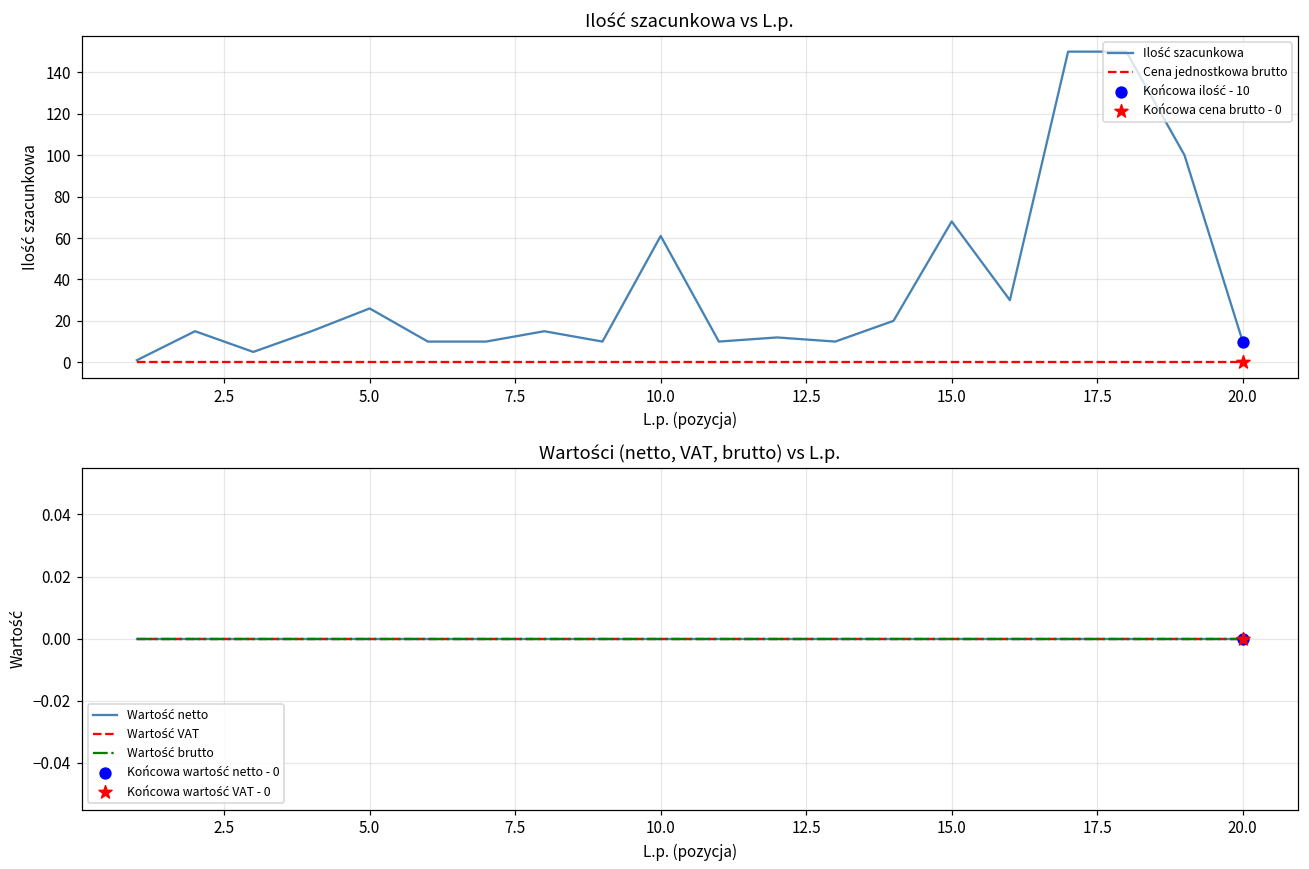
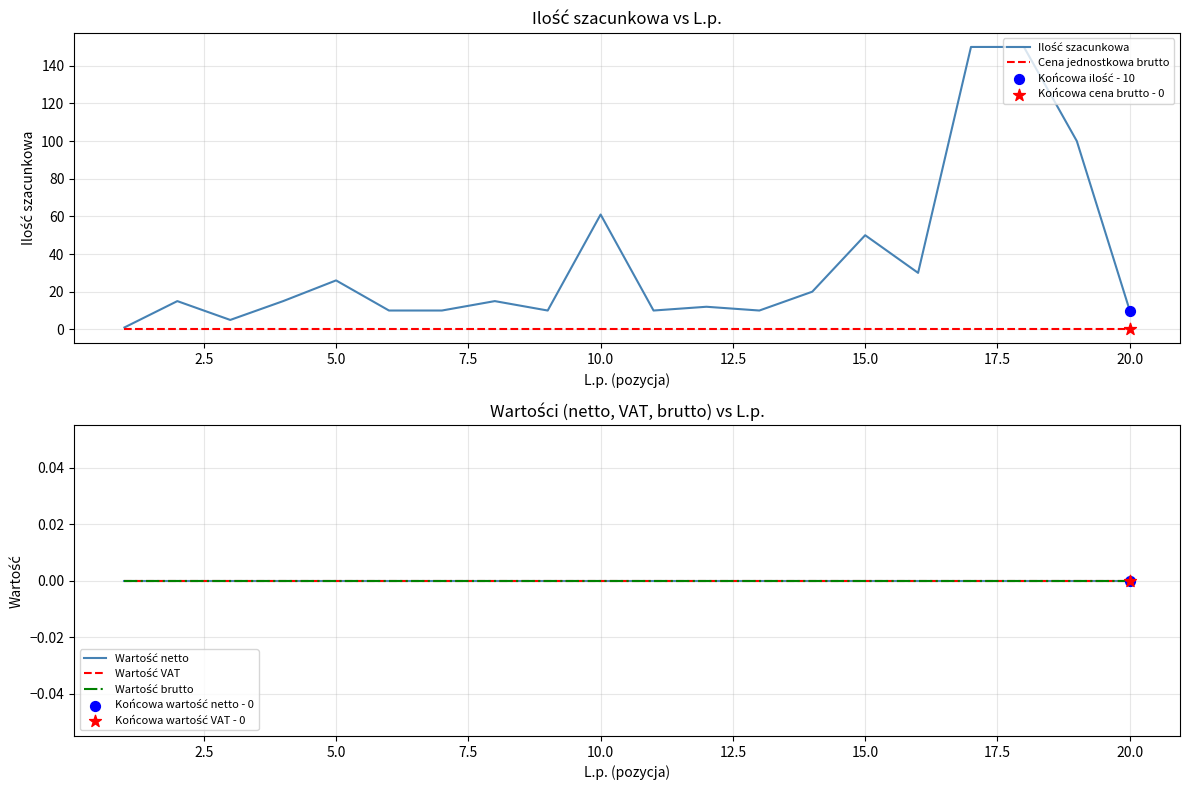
Ilość szacunkowa vs L.p., Ilość szacunkowa, 15.0: 68 -> 50
